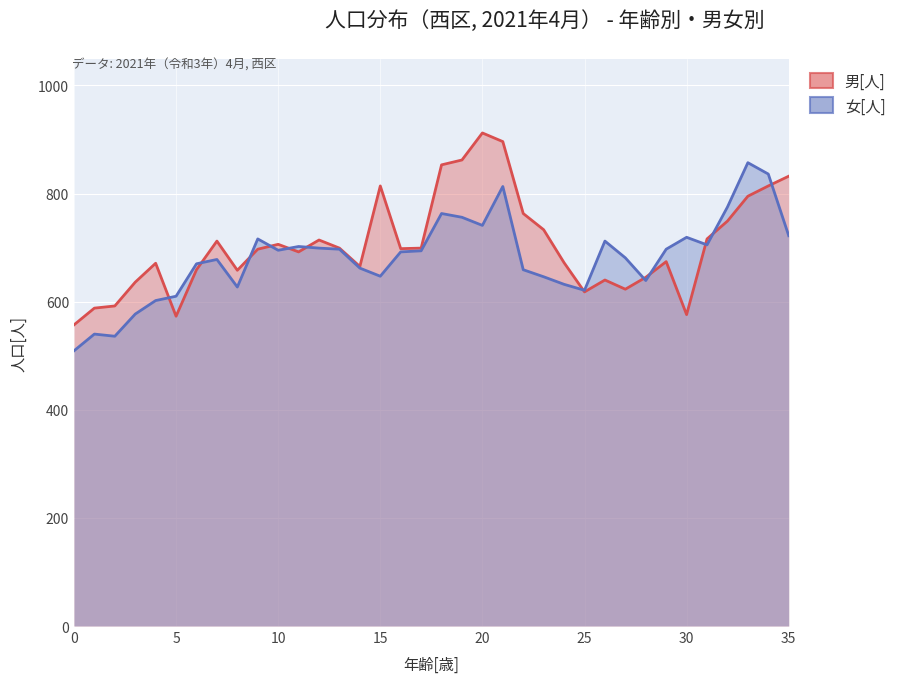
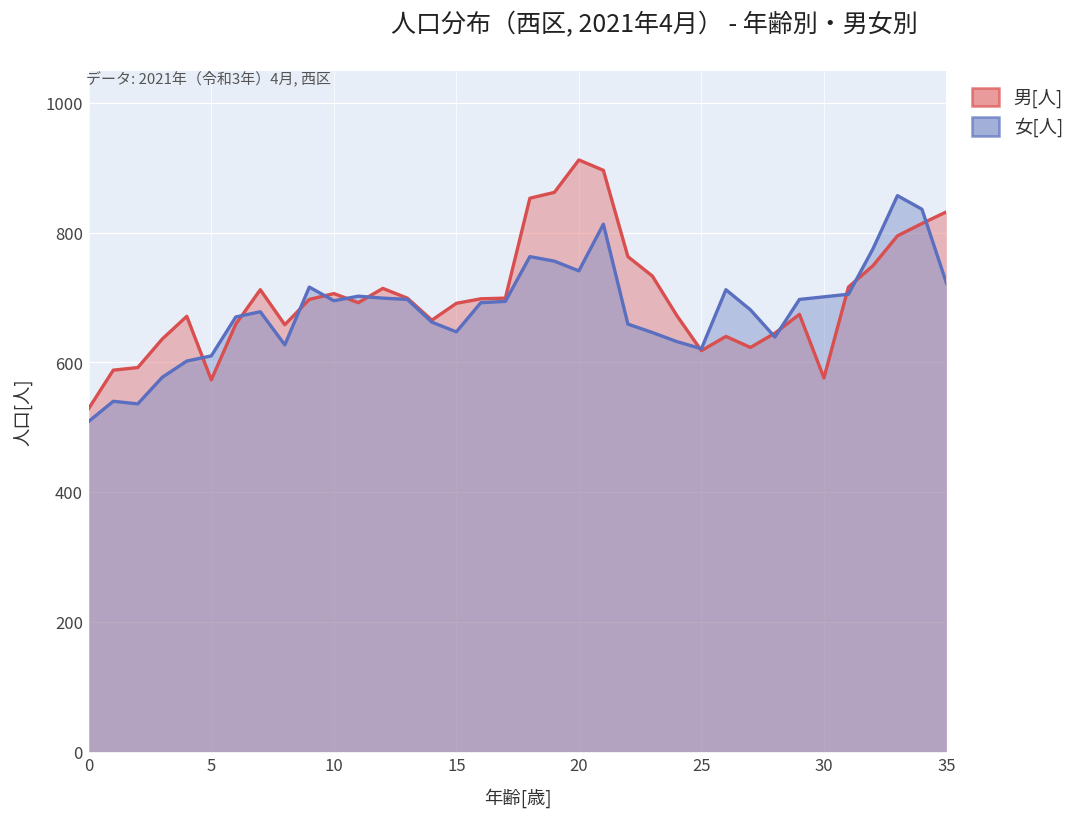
男[人], 0: 560 -> 530
男[人], 15: 810 -> 690
女[人], 30: 720 -> 700
